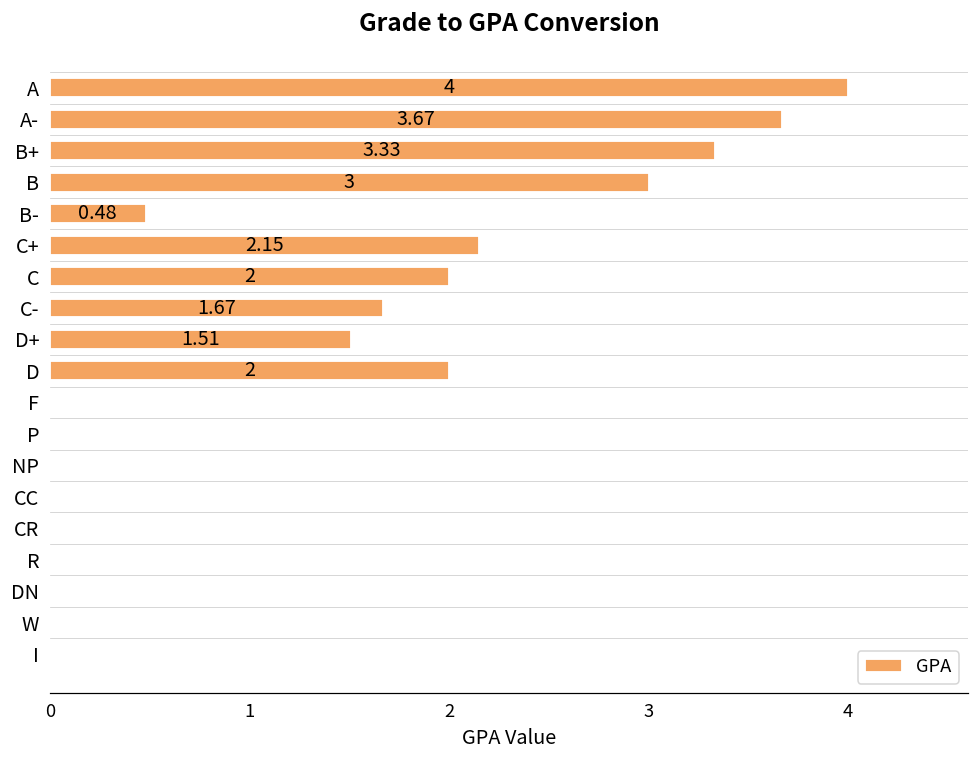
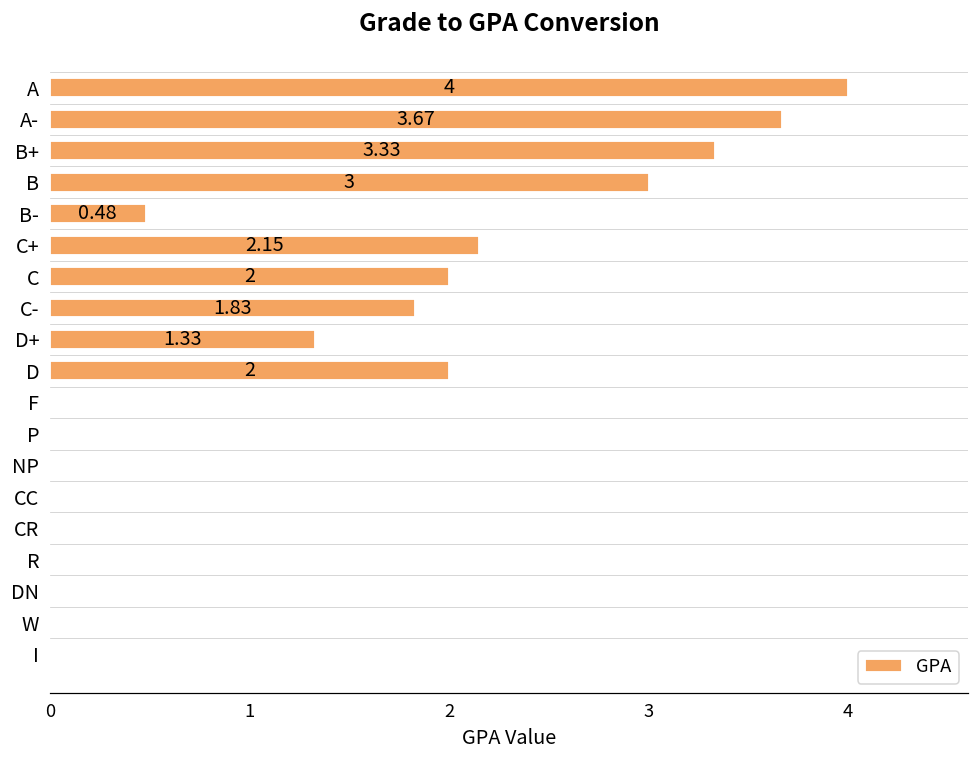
C-: 1.67 -> 1.83
D+: 1.51 -> 1.33
